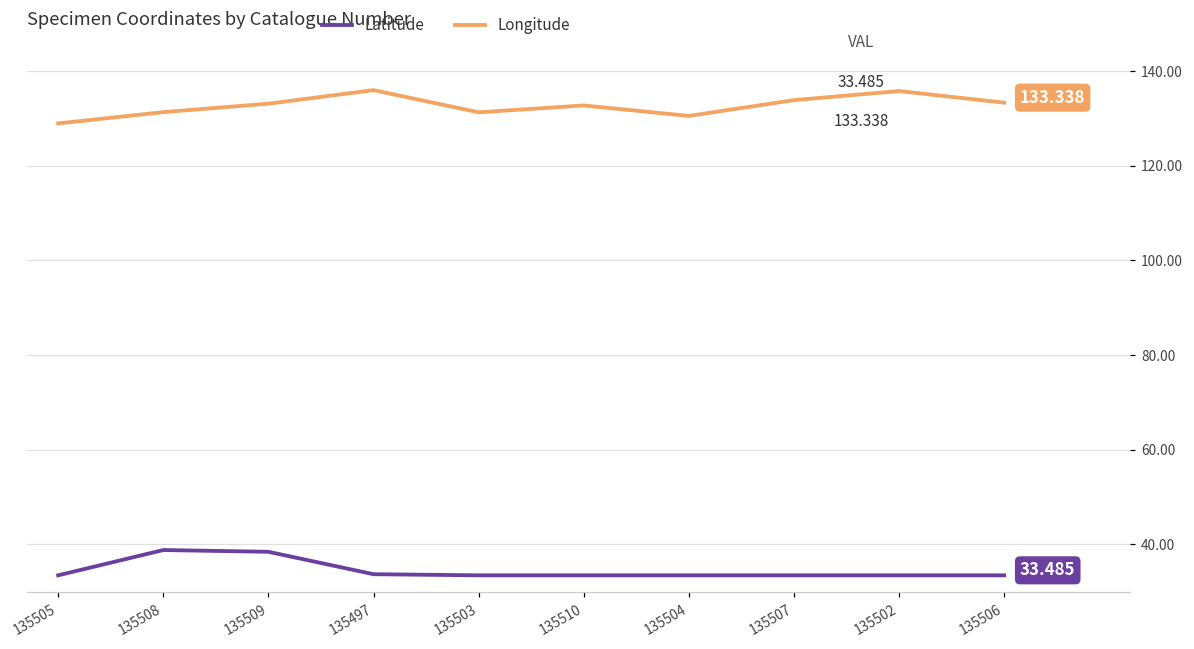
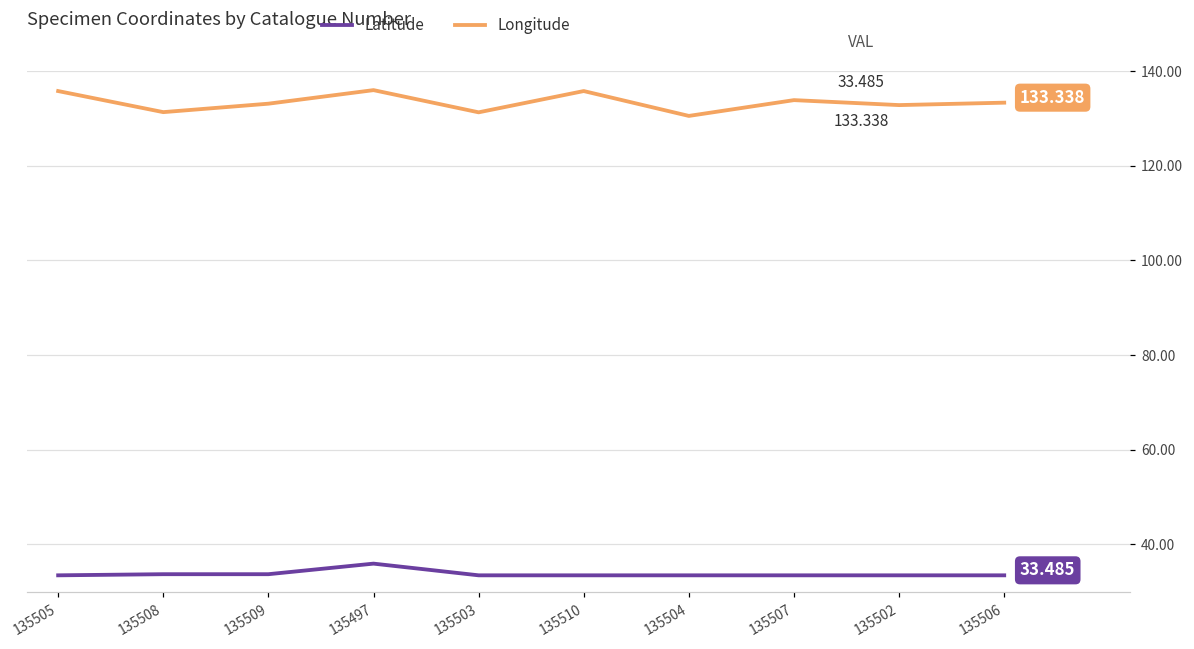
Longitude, 135505: 129 -> 136
Latitude, 135508: 39 -> 34
Latitude, 135509: 38 -> 34
Latitude, 135497: 34 -> 36
Longitude, 135510: 133 -> 136
Longitude, 135502: 136 -> 133
